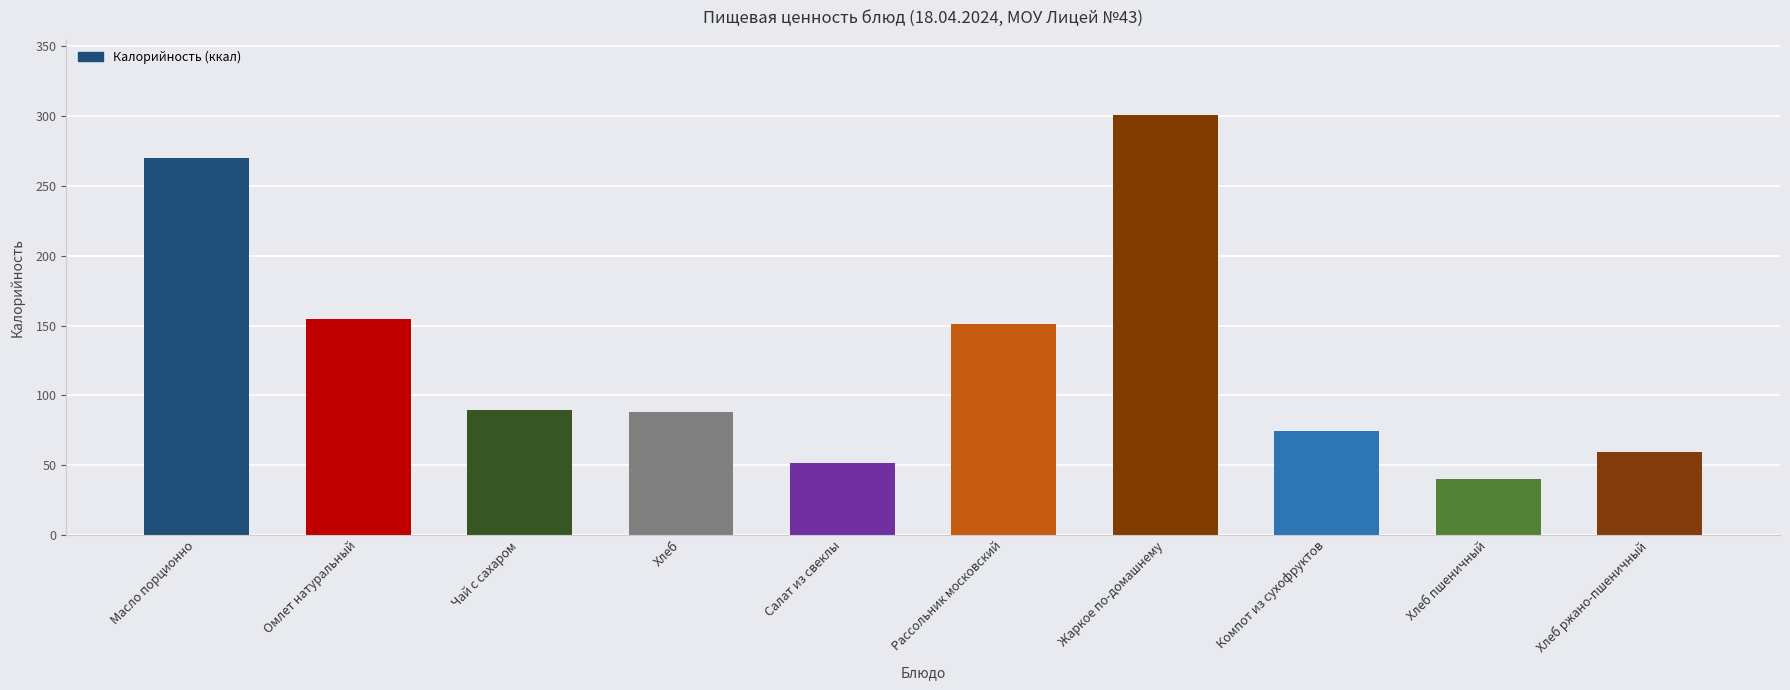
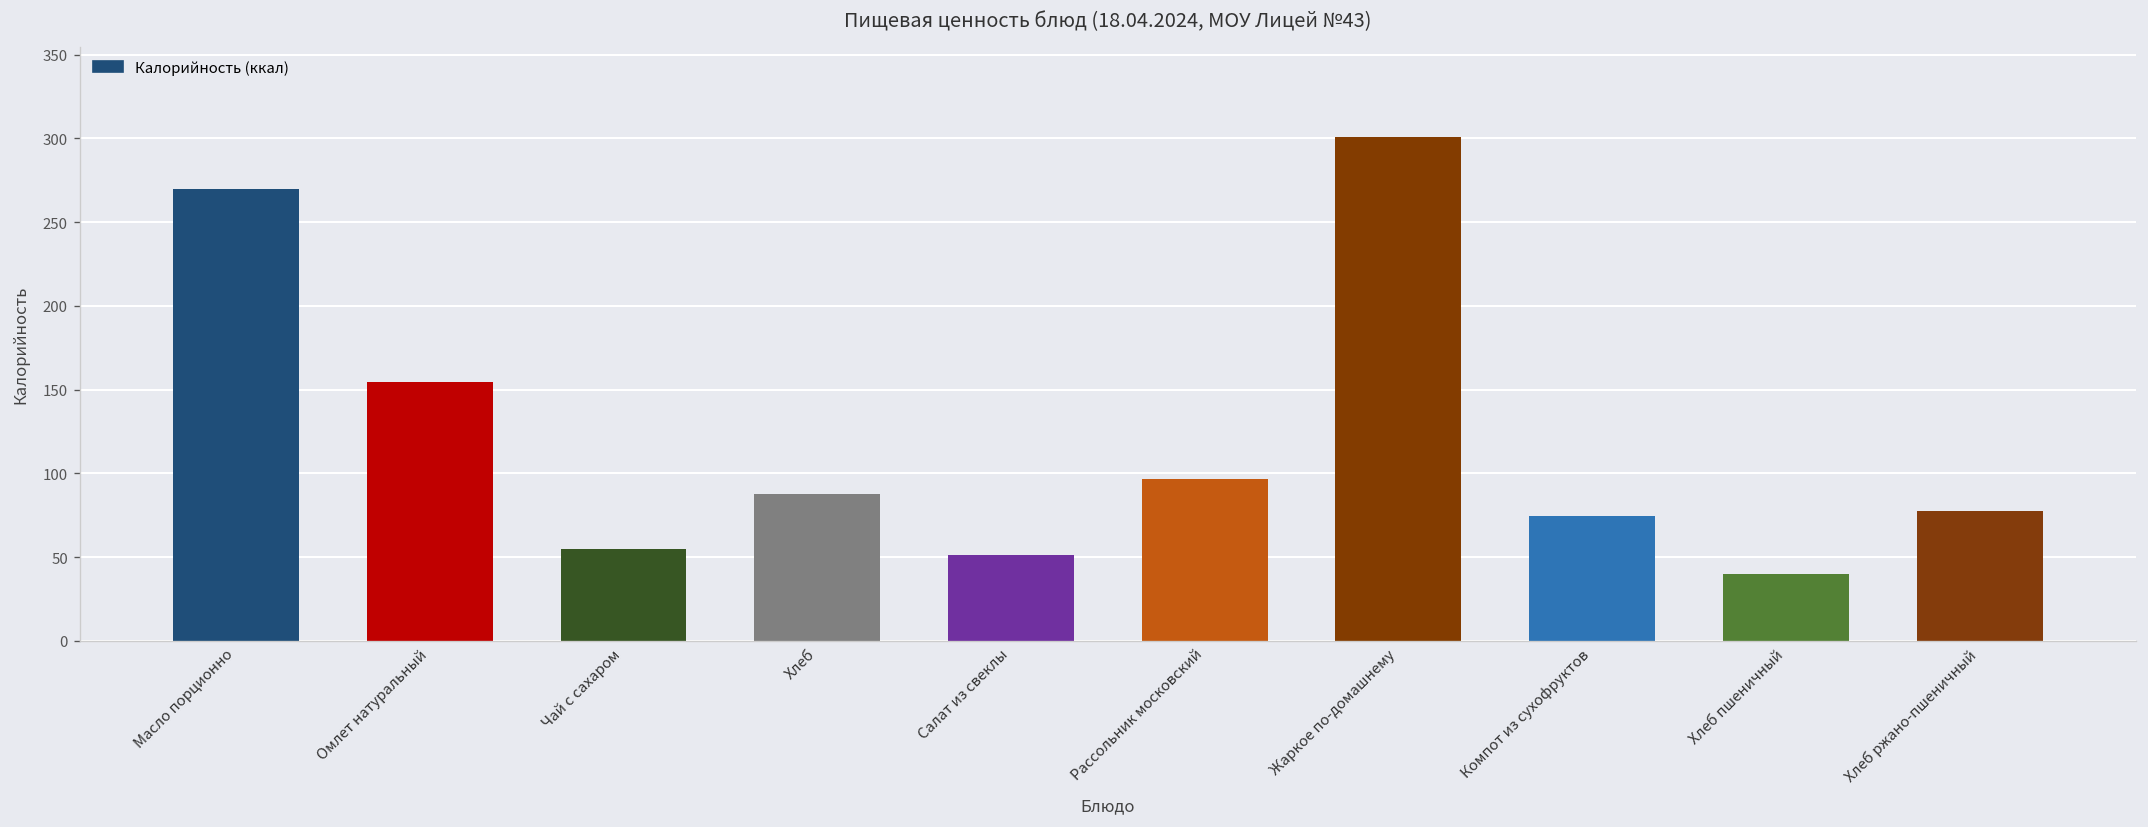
Чай с сахаром: 90 -> 55
Рассольник московский: 151 -> 97
Хлеб ржано-пшеничный: 59 -> 78
